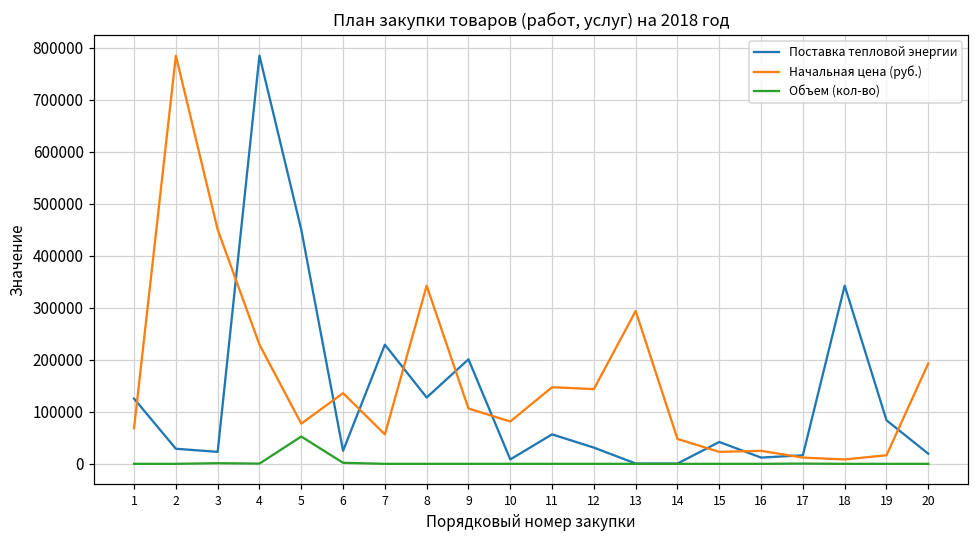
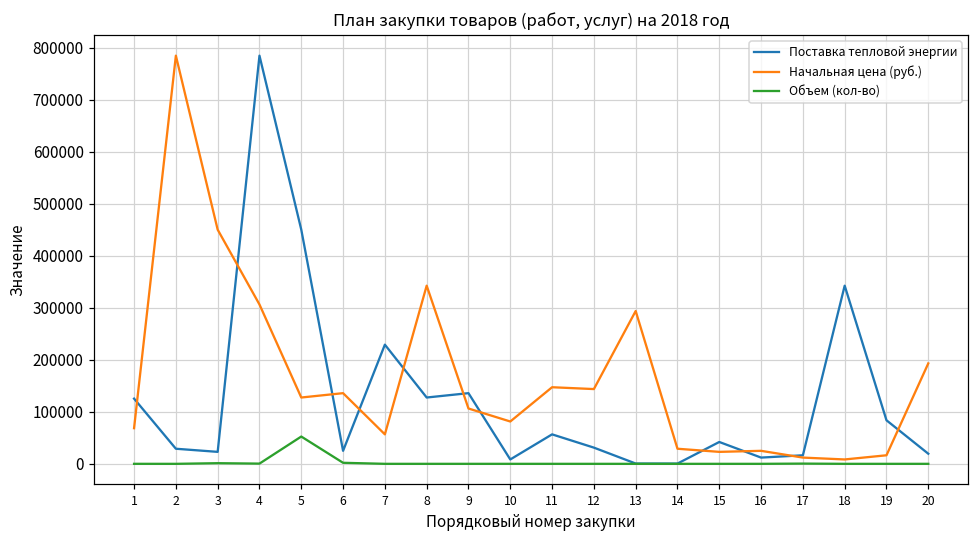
Начальная цена (руб.), 4: 230000 -> 310000
Начальная цена (руб.), 5: 80000 -> 130000
Поставка тепловой энергии, 9: 200000 -> 140000
Начальная цена (руб.), 14: 50000 -> 30000
